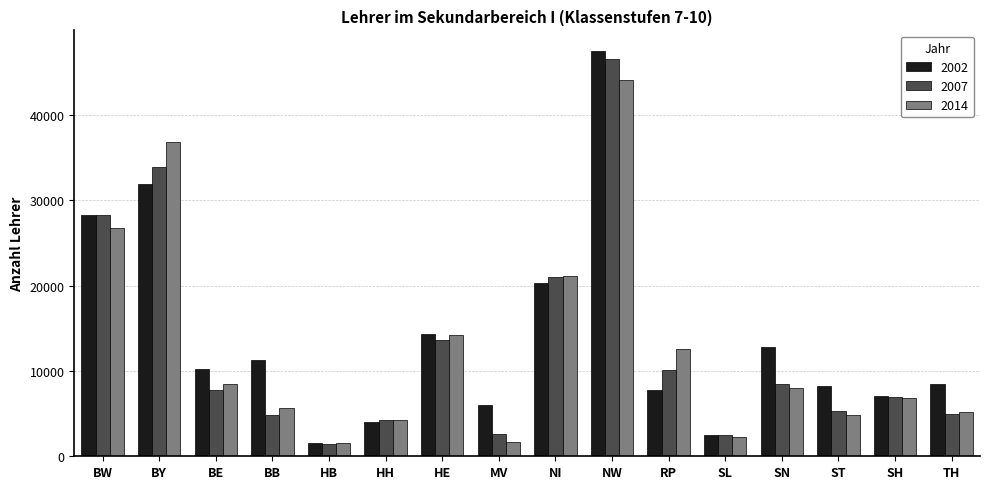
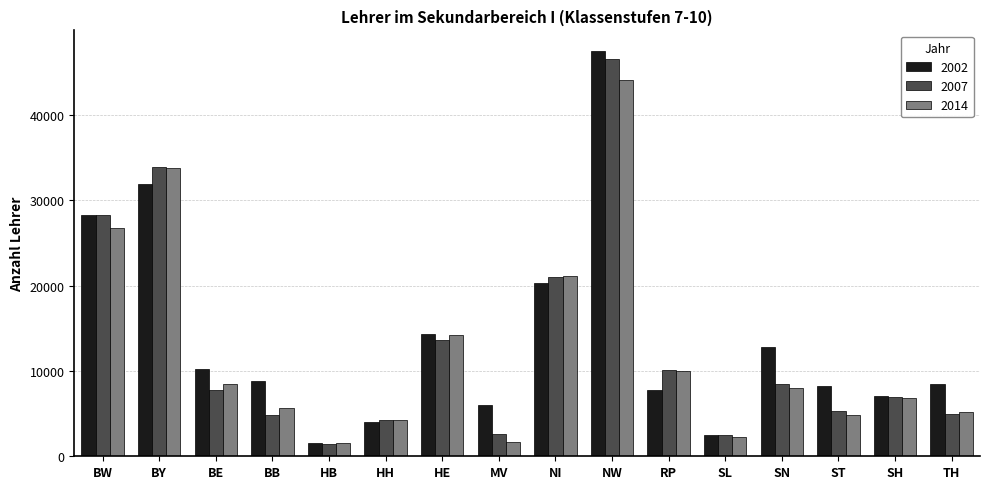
2014, BY: 37000 -> 34000
2002, BB: 11000 -> 9000
2014, RP: 13000 -> 10000
